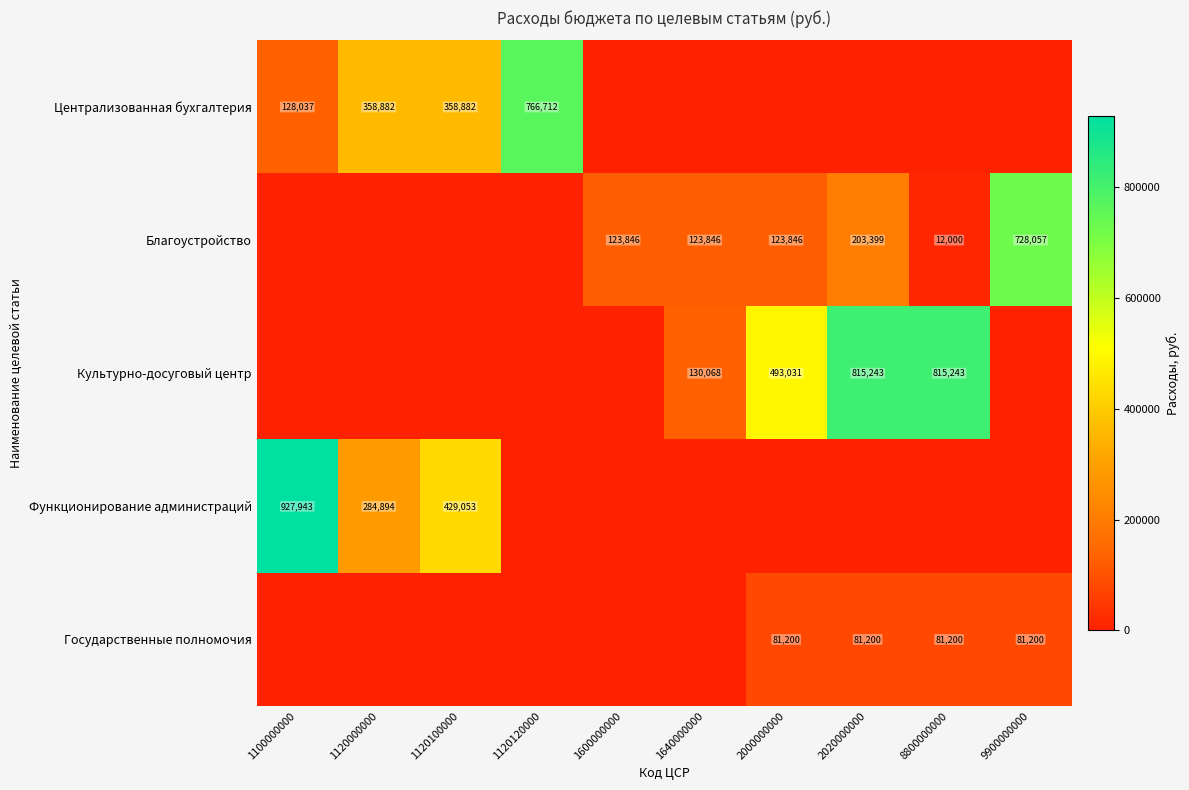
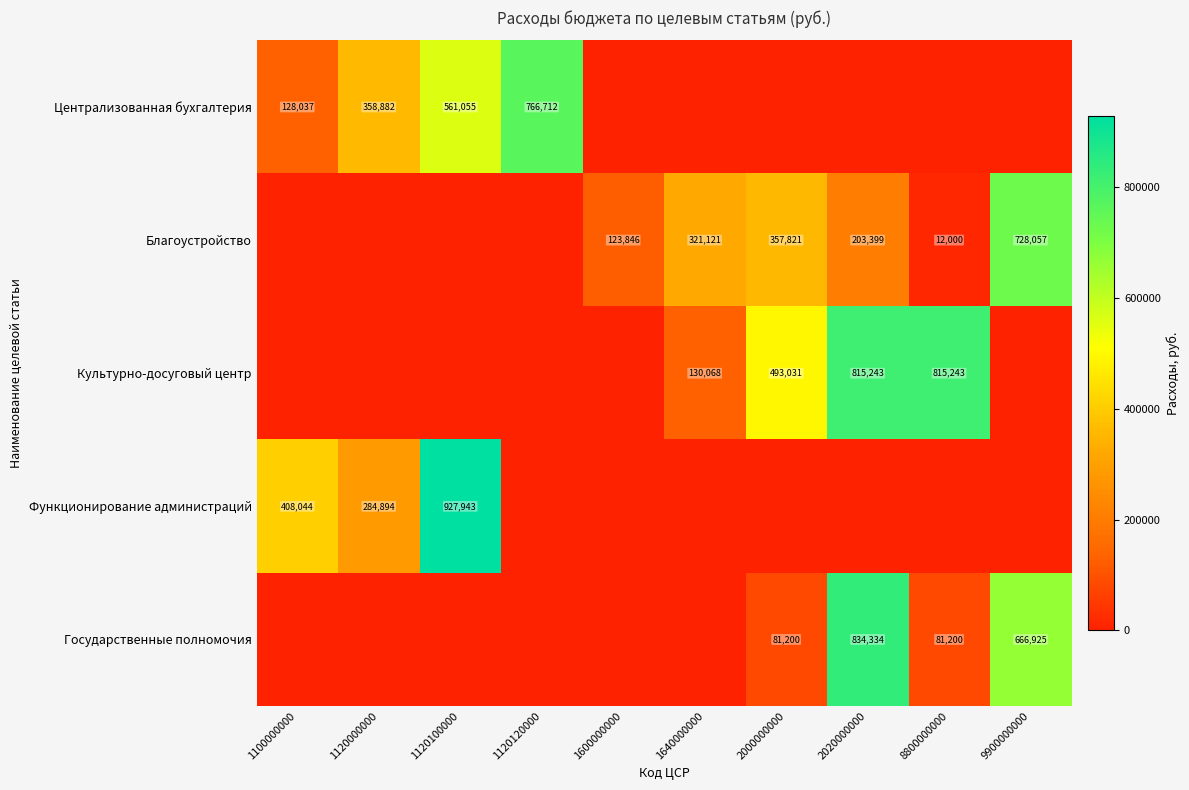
Централизованная бухгалтерия, 1120100000: 358,882 -> 561,055
Благоустройство, 1640000000: 123,846 -> 321,121
Благоустройство, 2000000000: 123,846 -> 357,821
Функционирование администраций, 1100000000: 927,943 -> 408,044
Функционирование администраций, 1120100000: 429,053 -> 927,943
Государственные полномочия, 2020000000: 81,200 -> 834,334
Государственные полномочия, 9900000000: 81,200 -> 666,925
